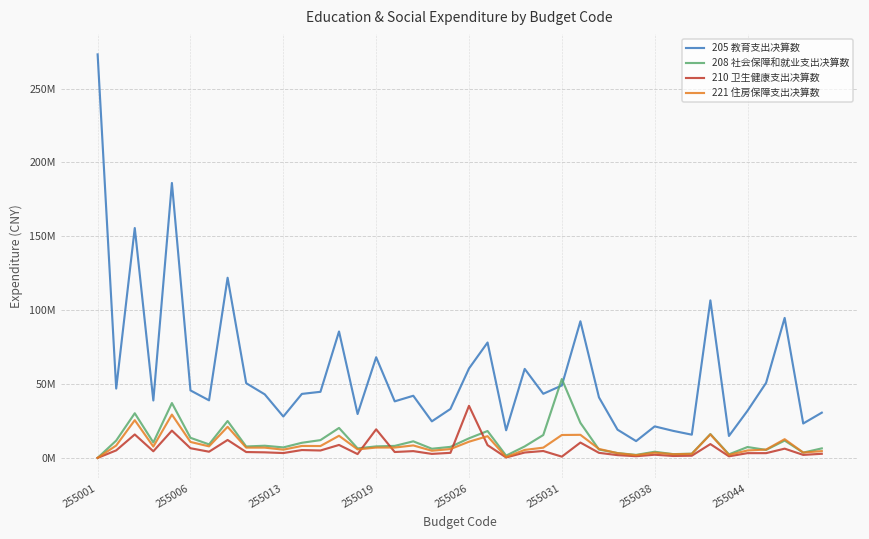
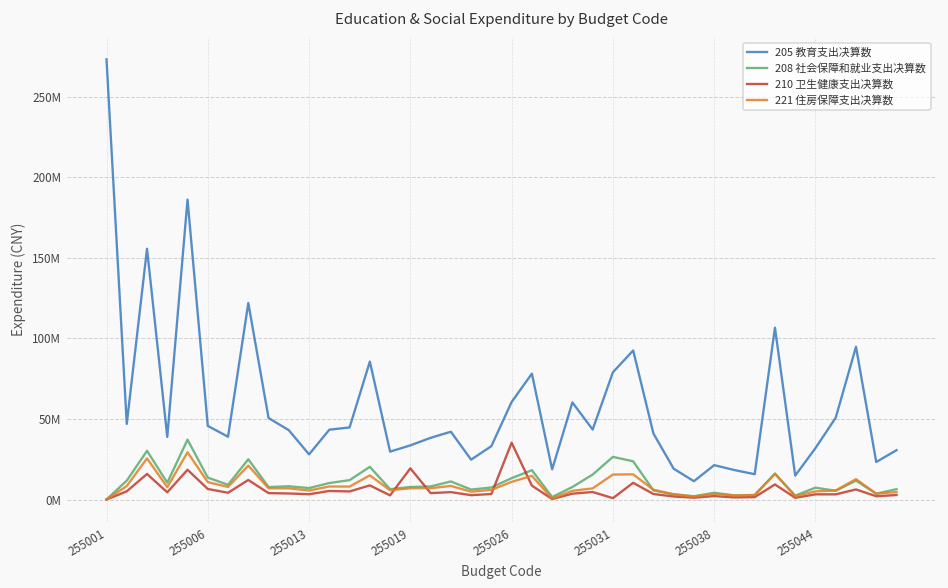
205 教育支出决算数, 255019: 68000000 -> 34000000
205 教育支出决算数, 255031: 49000000 -> 79000000
208 社会保障和就业支出决算数, 255031: 53000000 -> 26000000
